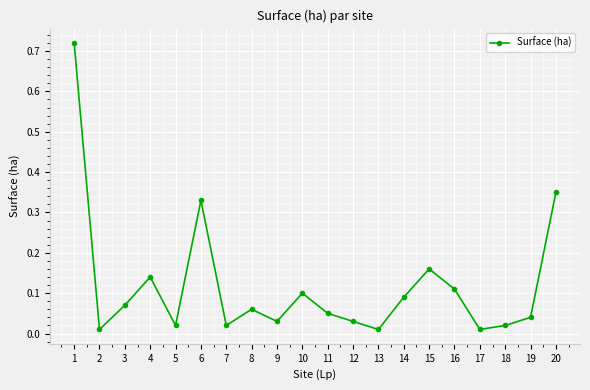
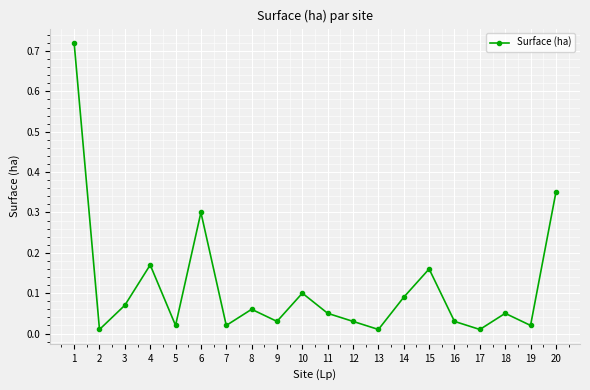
4: 0.14 -> 0.17
6: 0.33 -> 0.30
16: 0.11 -> 0.03
18: 0.02 -> 0.05
19: 0.04 -> 0.02
